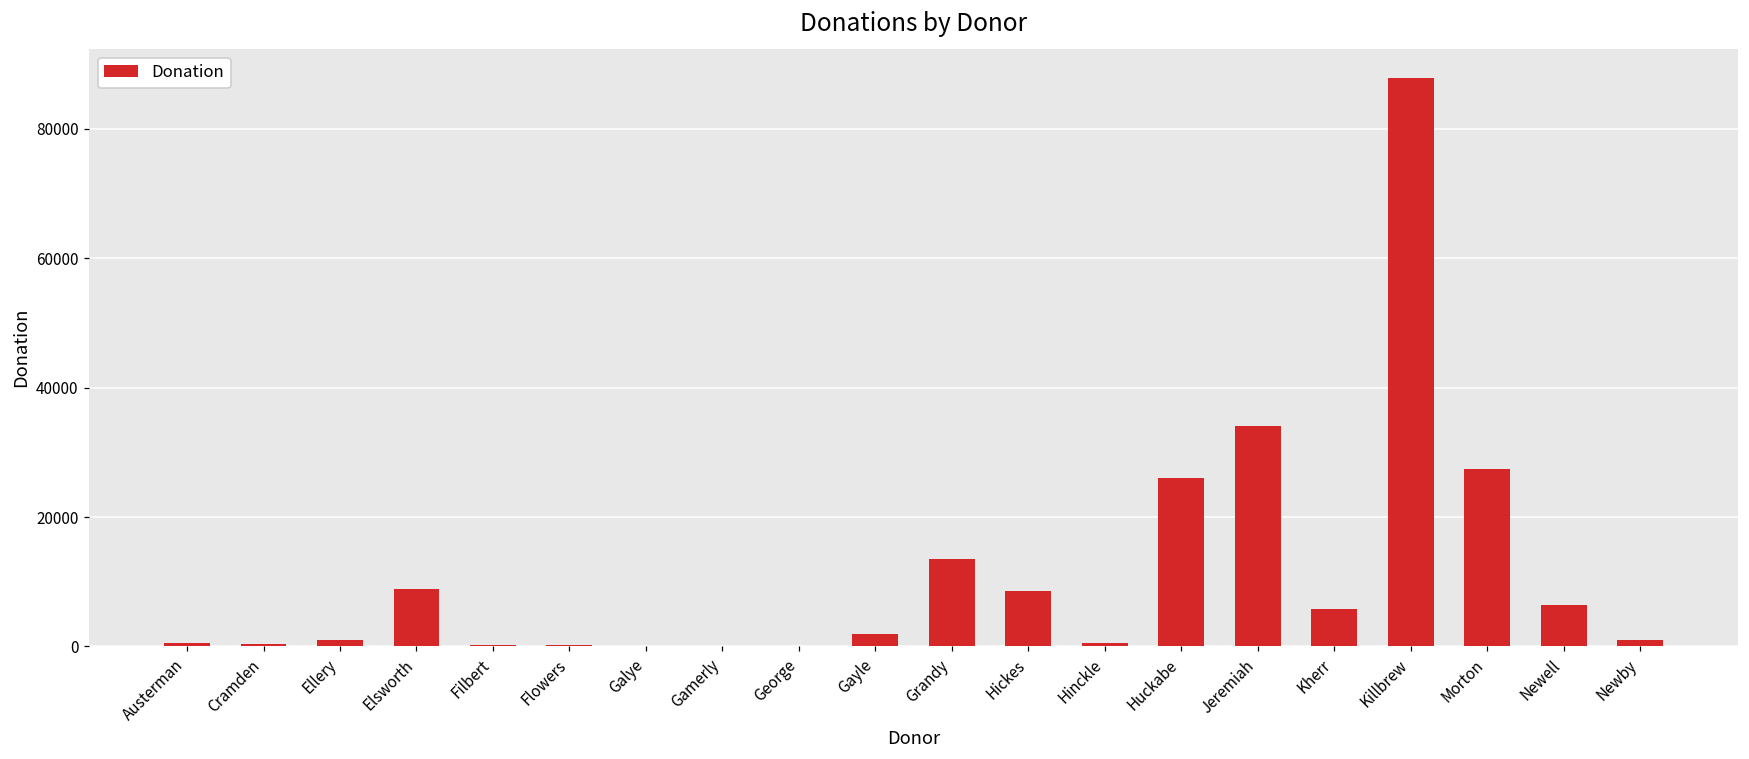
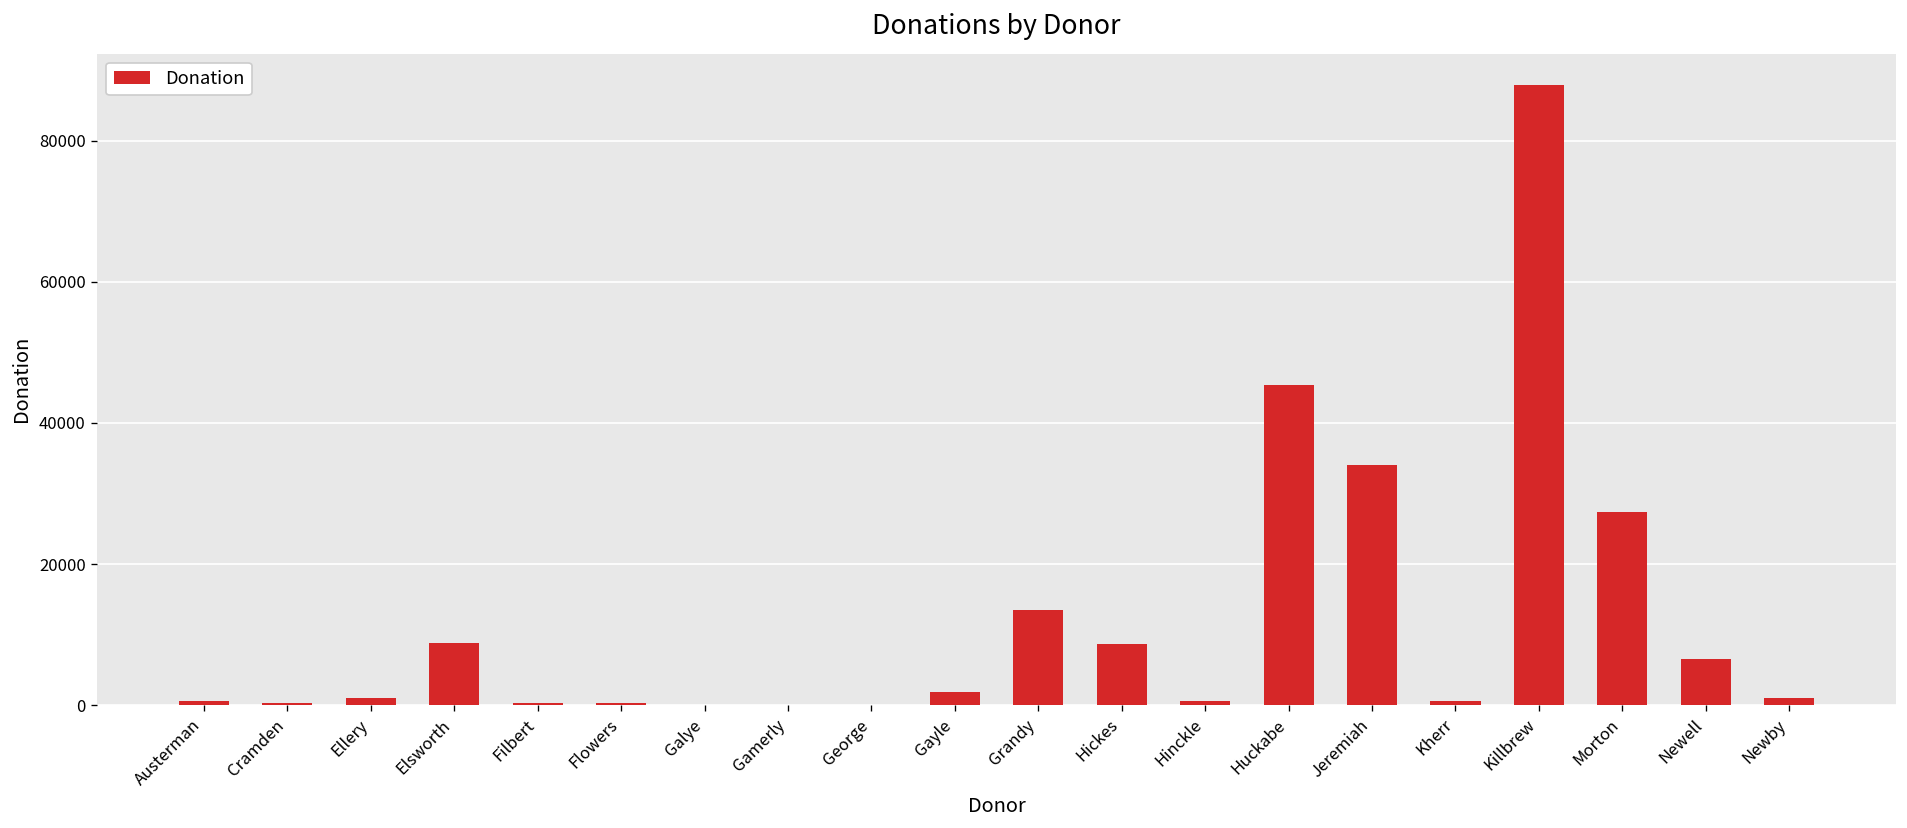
Huckabe: 26000 -> 45000
Kherr: 6000 -> 1000
